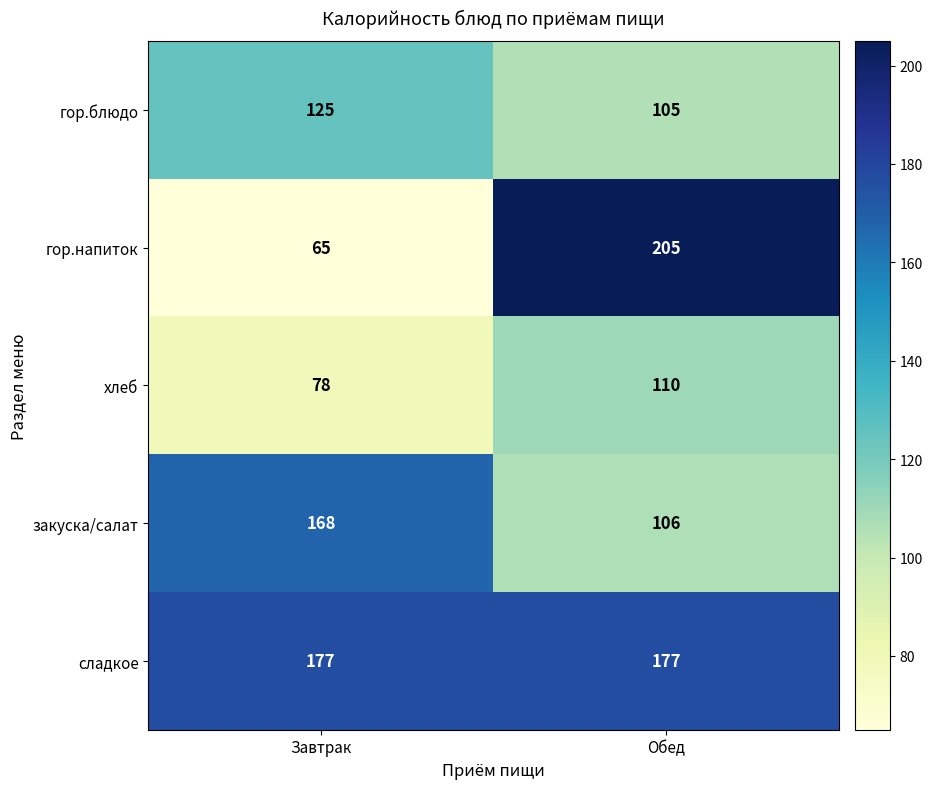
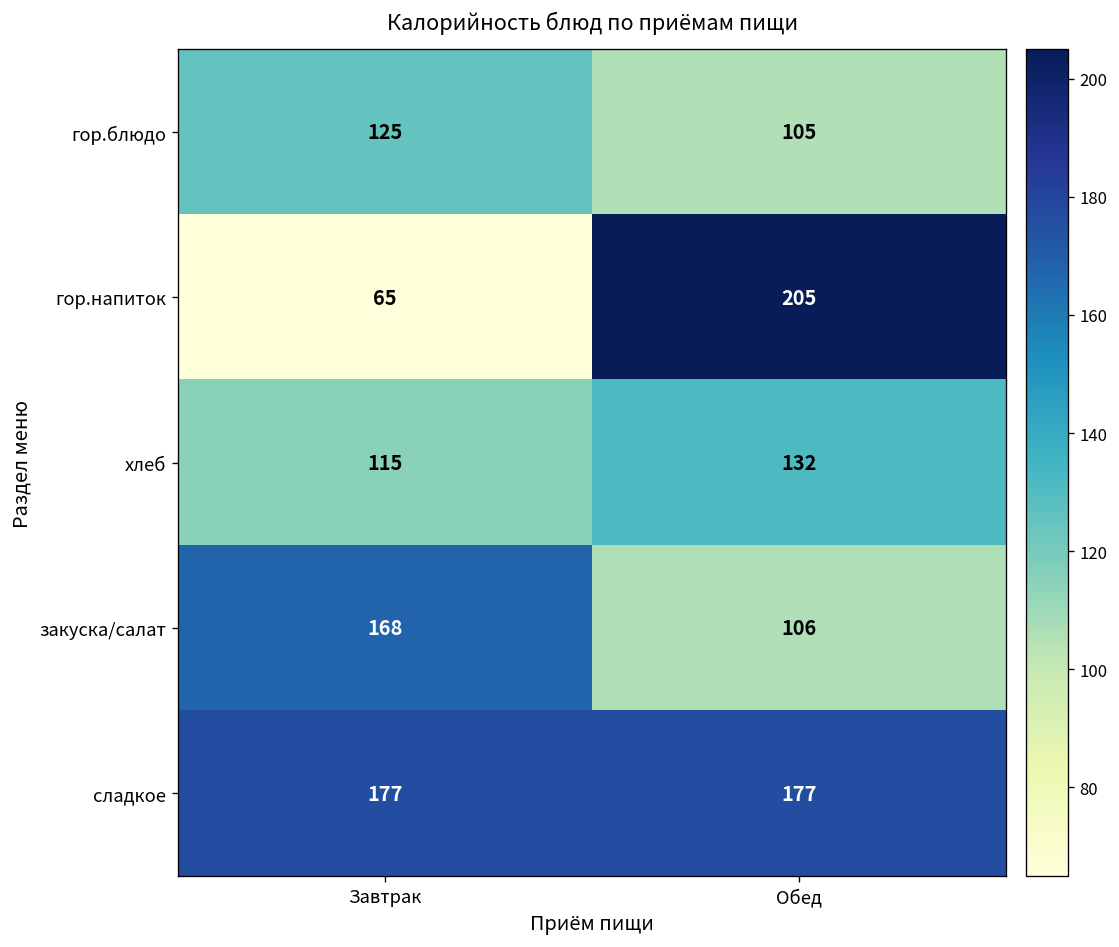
хлеб, Завтрак: 78 -> 115
хлеб, Обед: 110 -> 132
